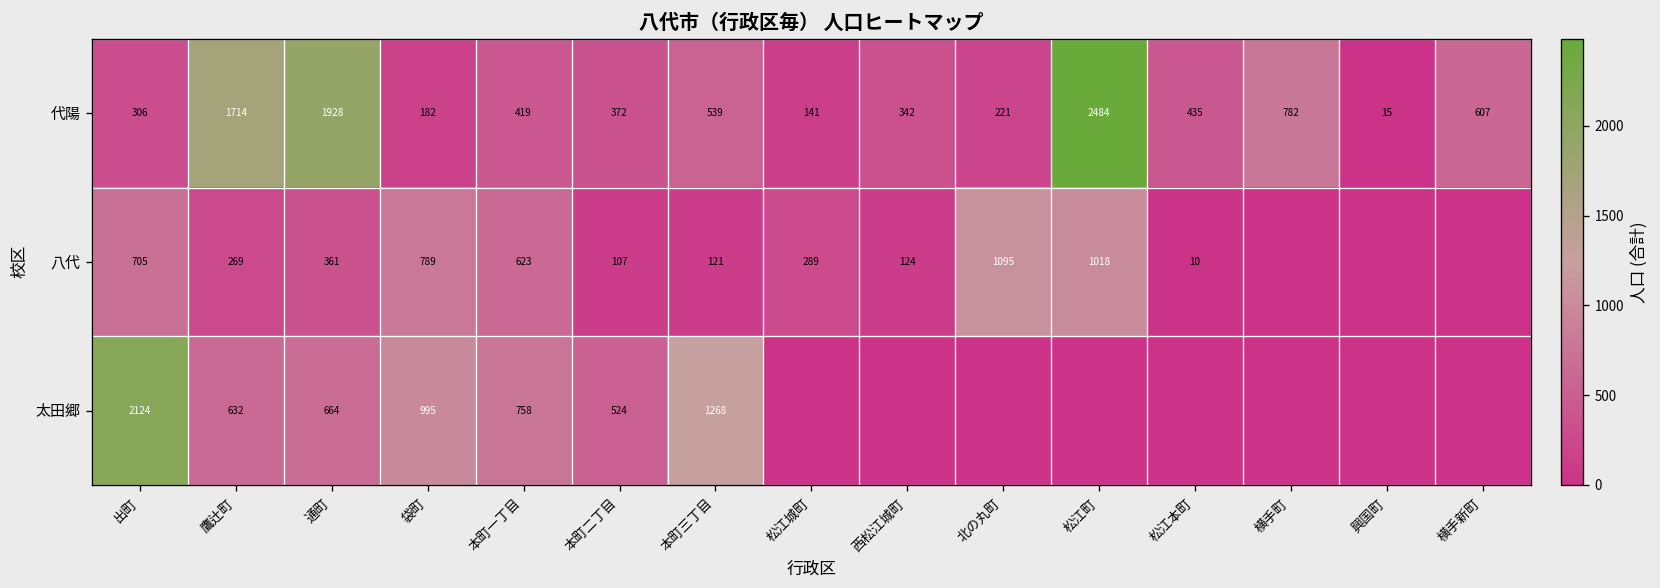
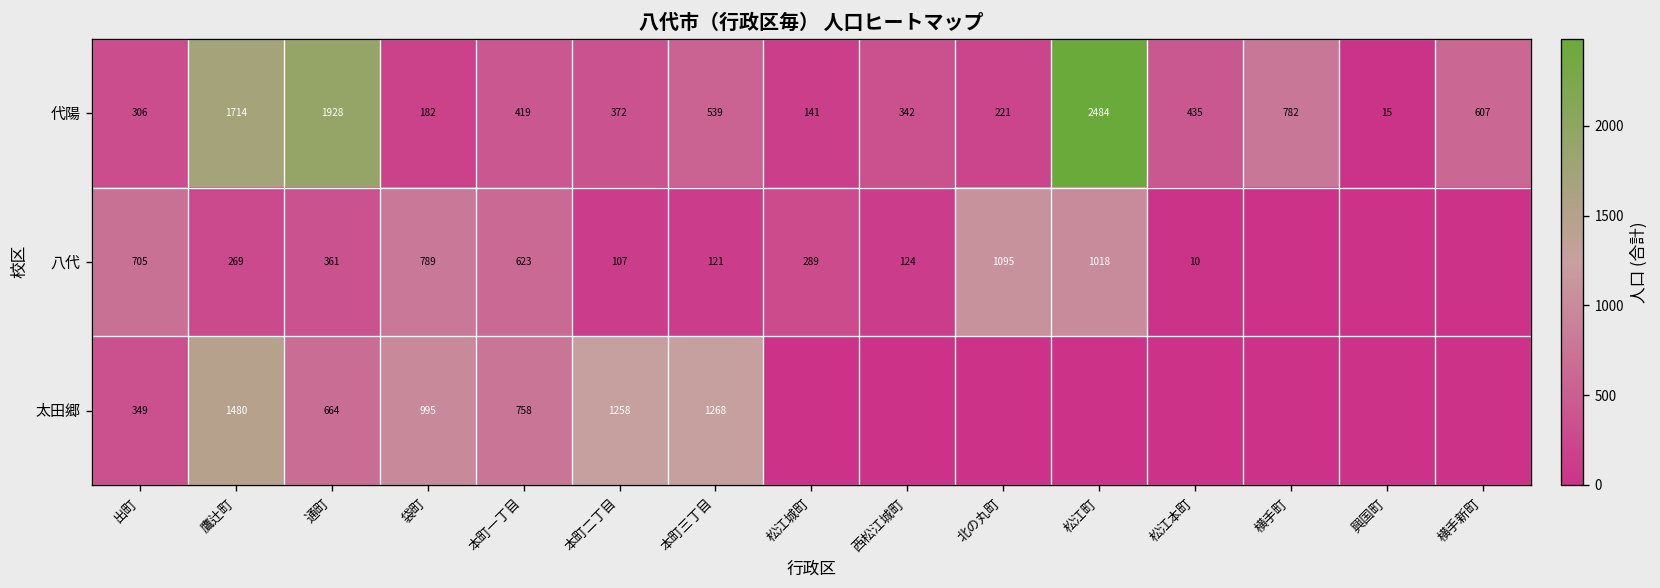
太田郷, 出町: 2124 -> 349
太田郷, 鷹辻町: 632 -> 1480
太田郷, 本町二丁目: 524 -> 1258
